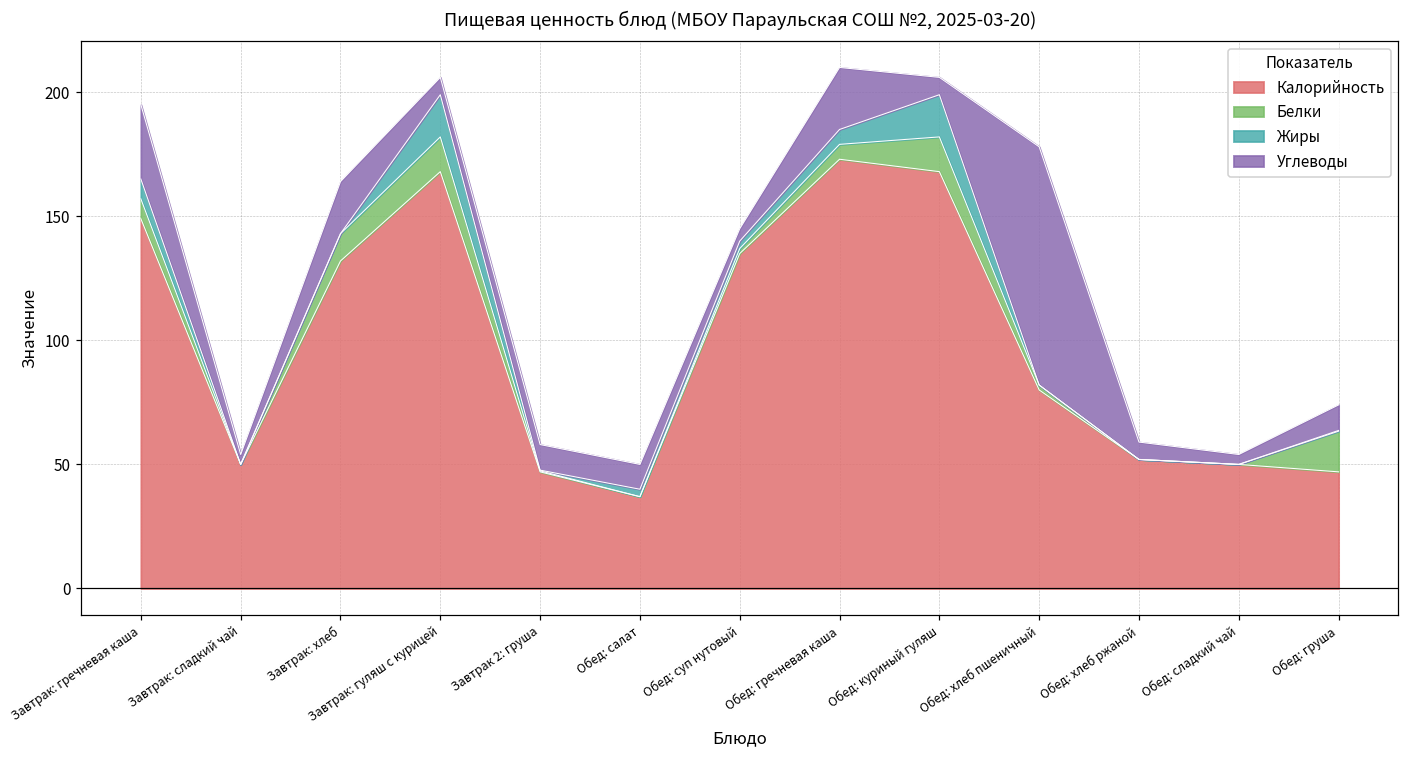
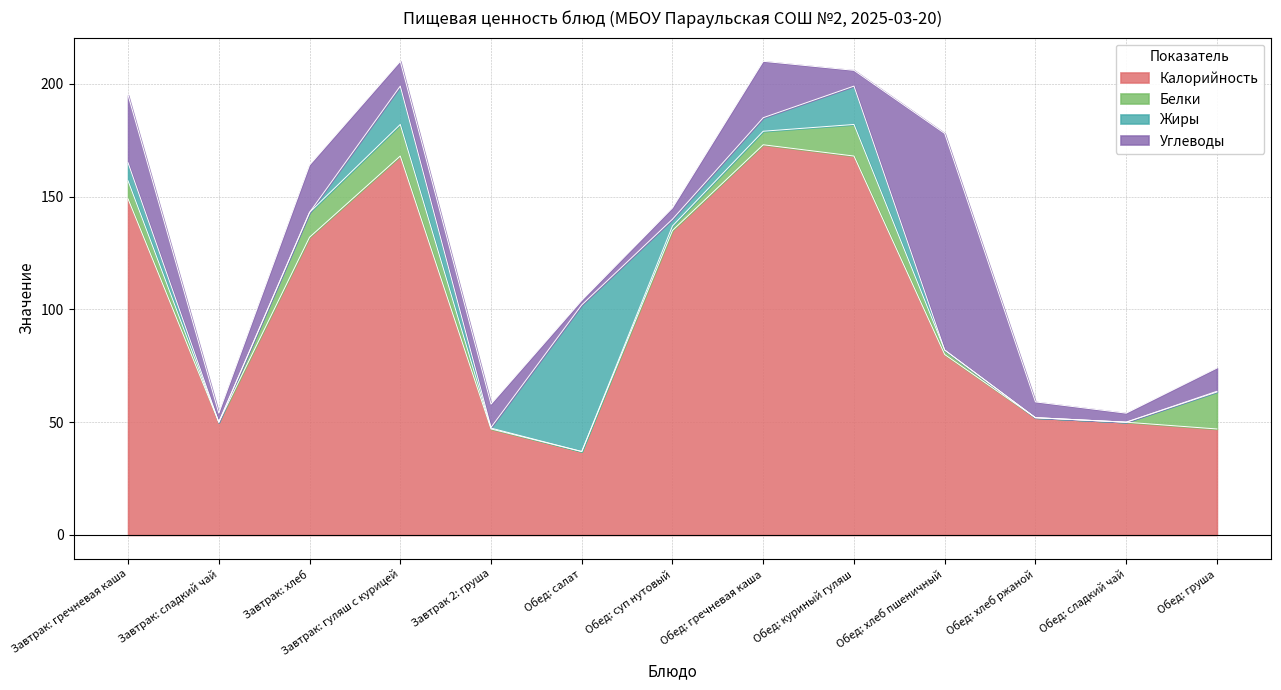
Углеводы, Завтрак: гуляш с курицей: 7 -> 11
Жиры, Обед: салат: 3 -> 65
Углеводы, Обед: салат: 10 -> 2
